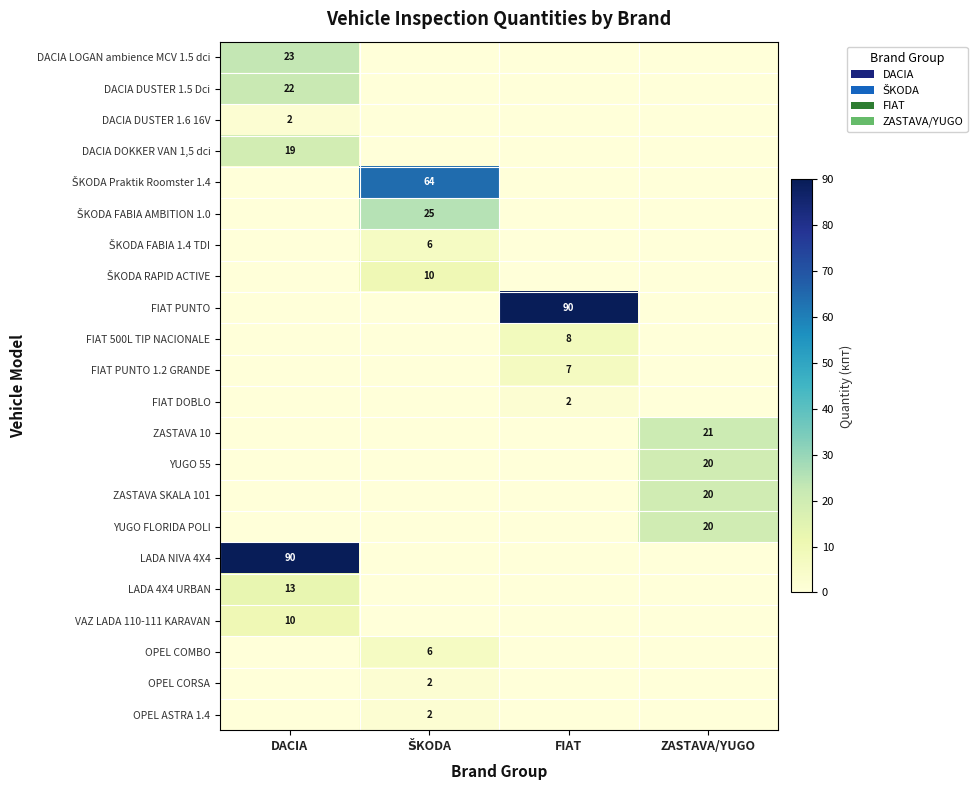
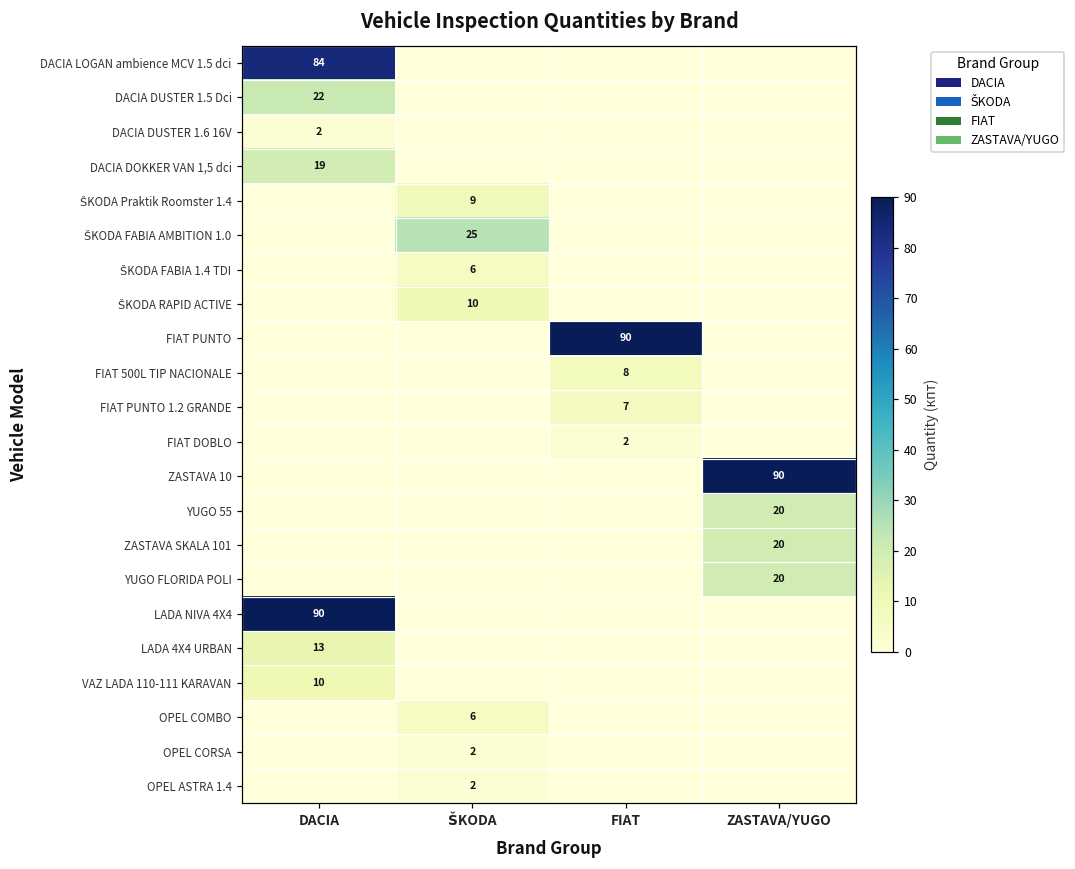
DACIA LOGAN ambience MCV 1.5 dci, DACIA: 23 -> 84
ŠKODA Praktik Roomster 1.4, ŠKODA: 64 -> 9
ZASTAVA 10, ZASTAVA/YUGO: 21 -> 90
